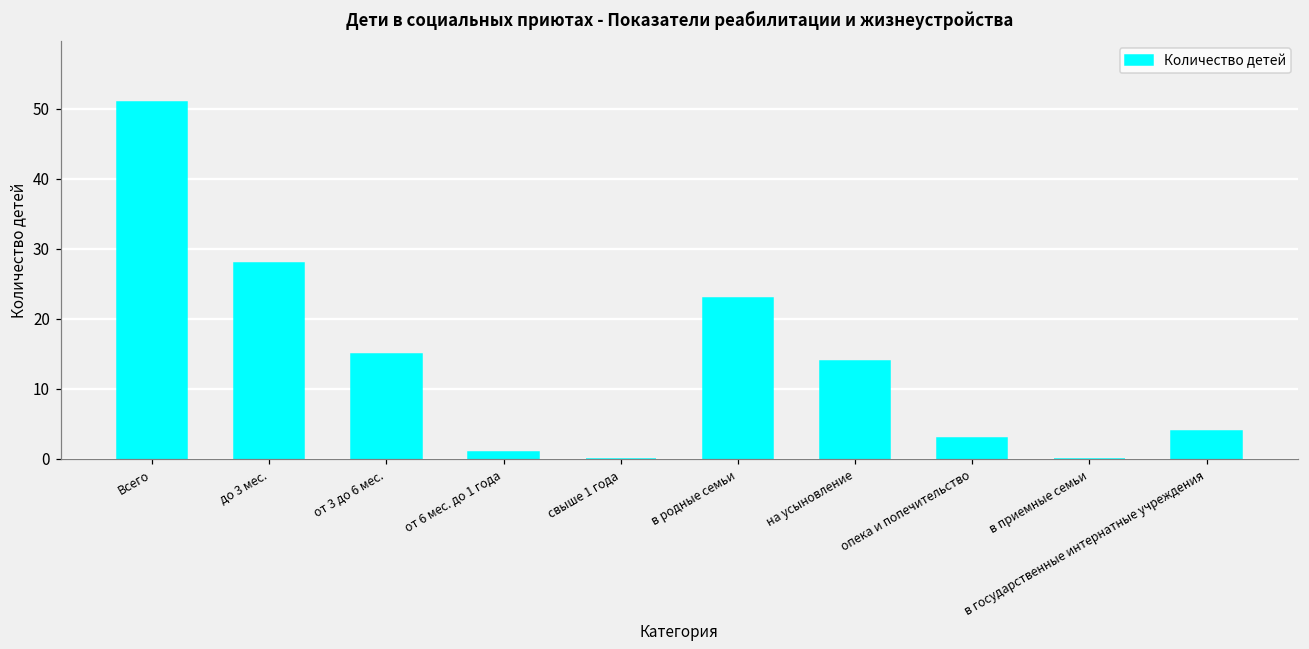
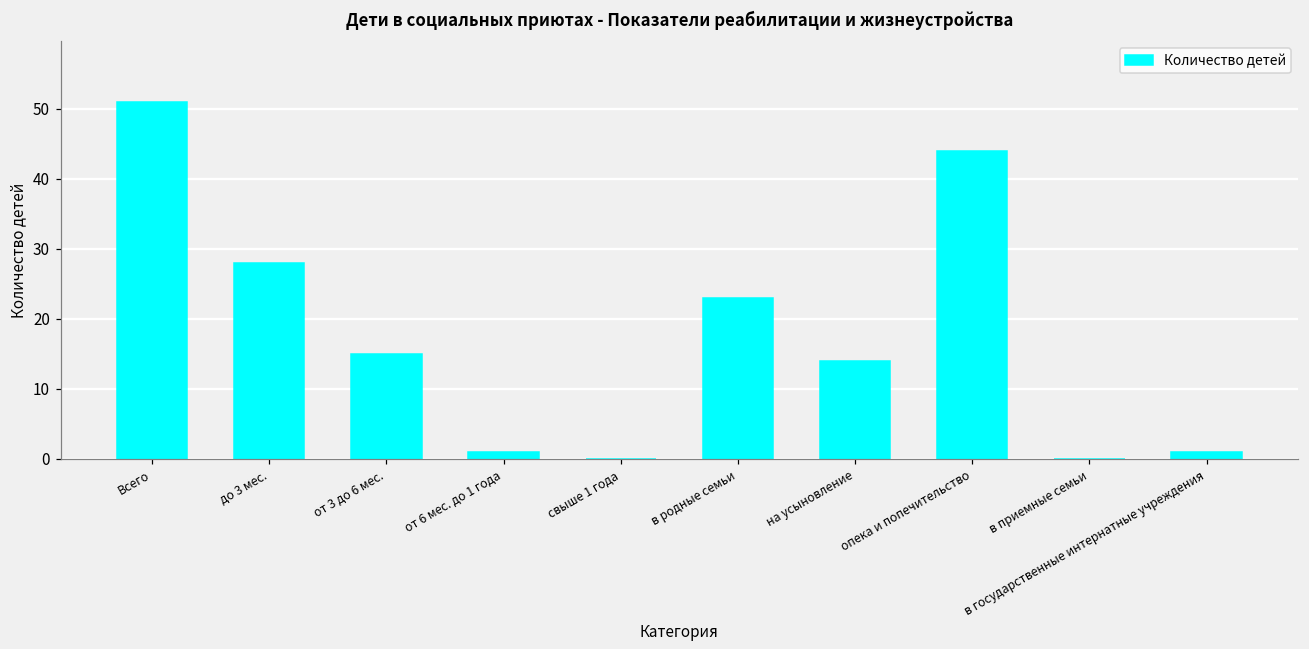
опека и попечительство: 3 -> 44
в государственные интернатные учреждения: 4 -> 1
